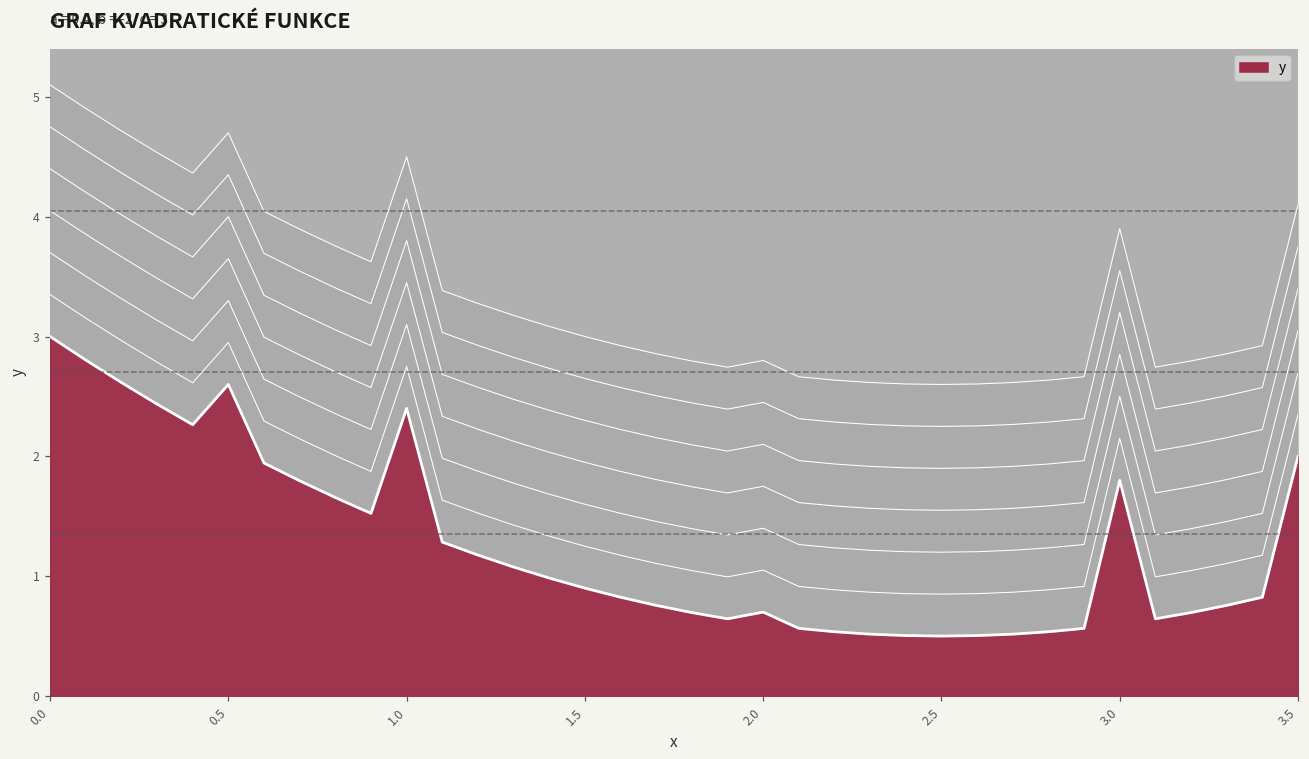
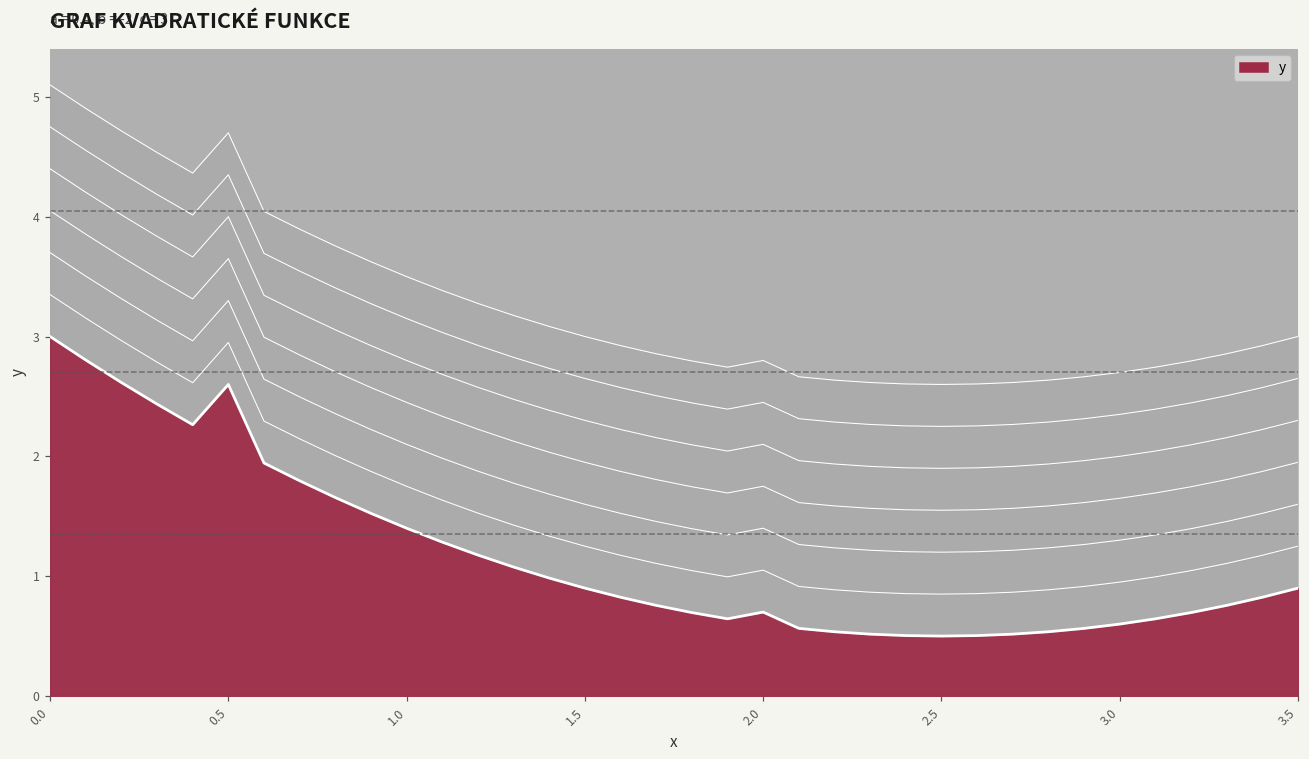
y, 1.0: 2.4 -> 1.4
y, 3.0: 1.8 -> 0.6
y, 3.5: 2.0 -> 0.9
